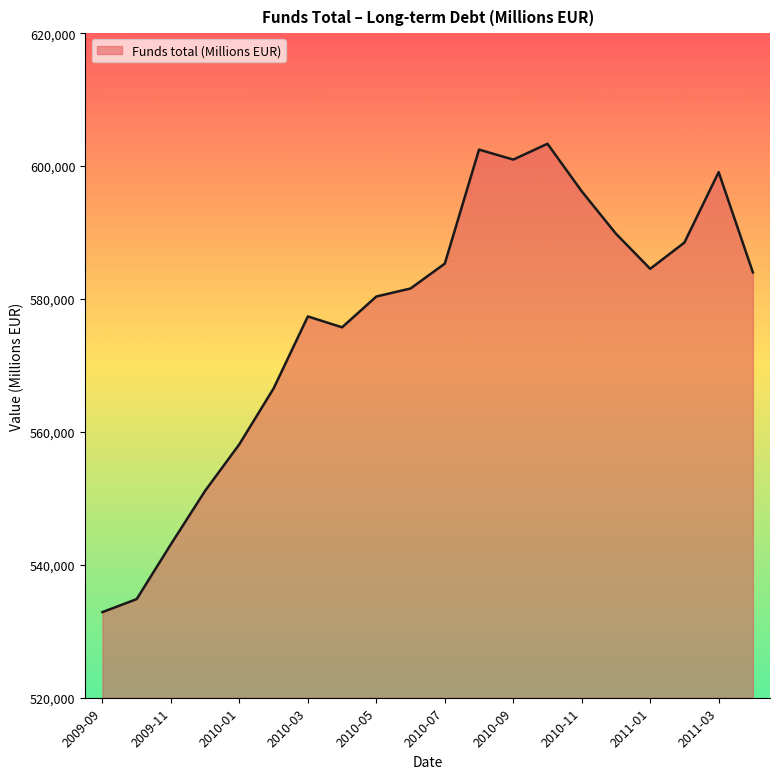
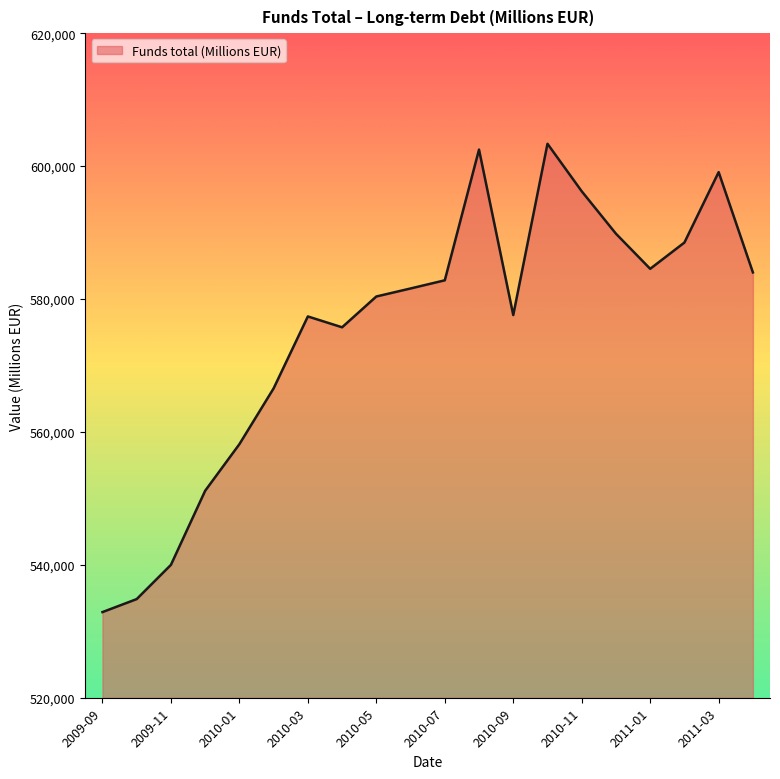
2009-11: 543,000 -> 540,000
2010-07: 585,000 -> 583,000
2010-09: 601,000 -> 578,000
